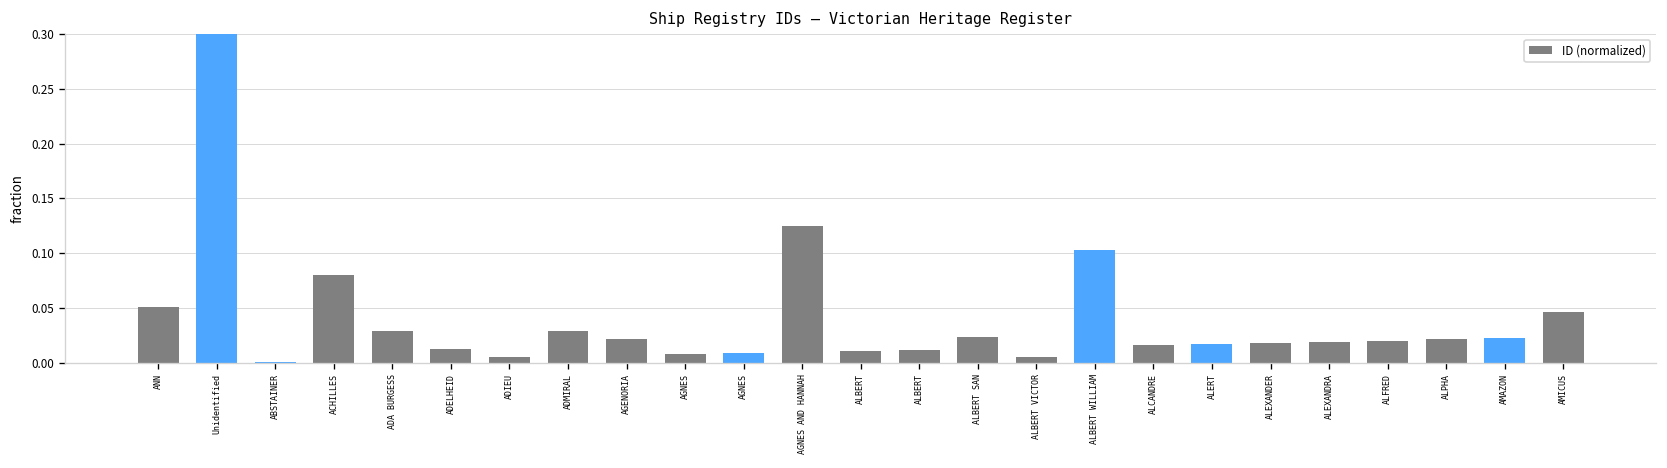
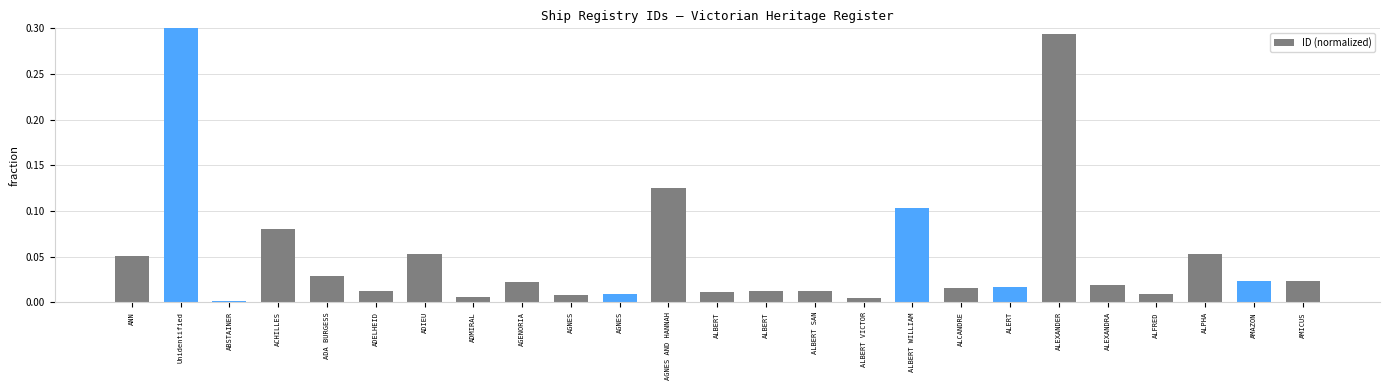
ADIEU: 0.00 -> 0.05
ADMIRAL: 0.03 -> 0.01
ALBERT SAN: 0.02 -> 0.01
ALEXANDER: 0.02 -> 0.29
ALFRED: 0.02 -> 0.01
ALPHA: 0.02 -> 0.05
AMICUS: 0.05 -> 0.02
